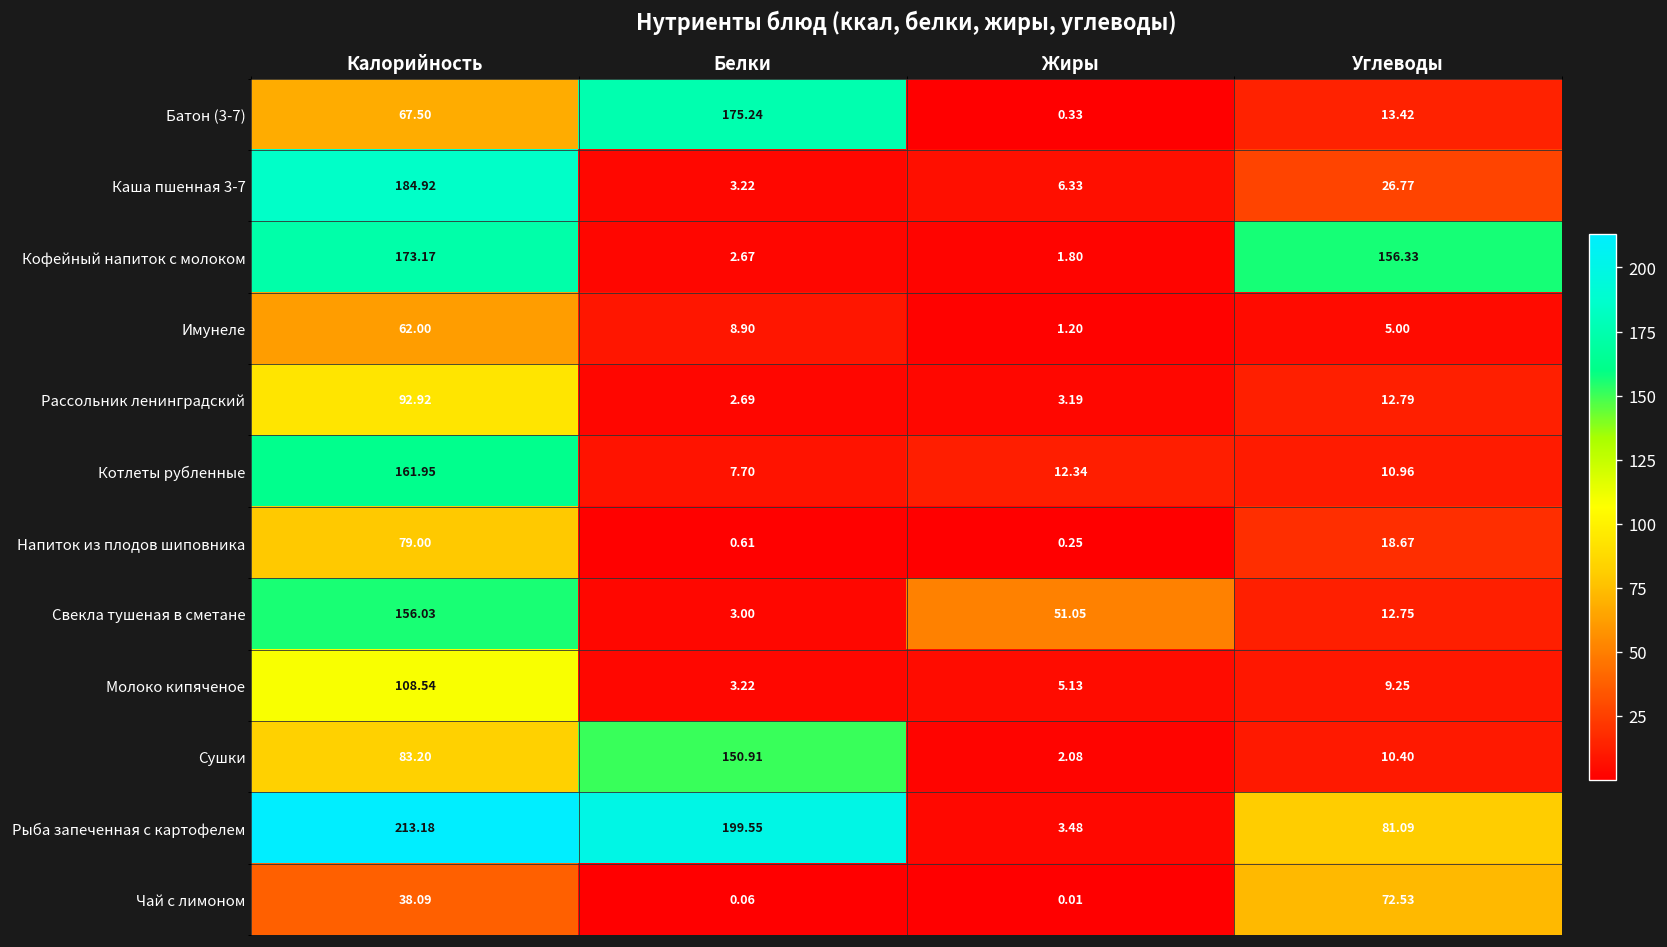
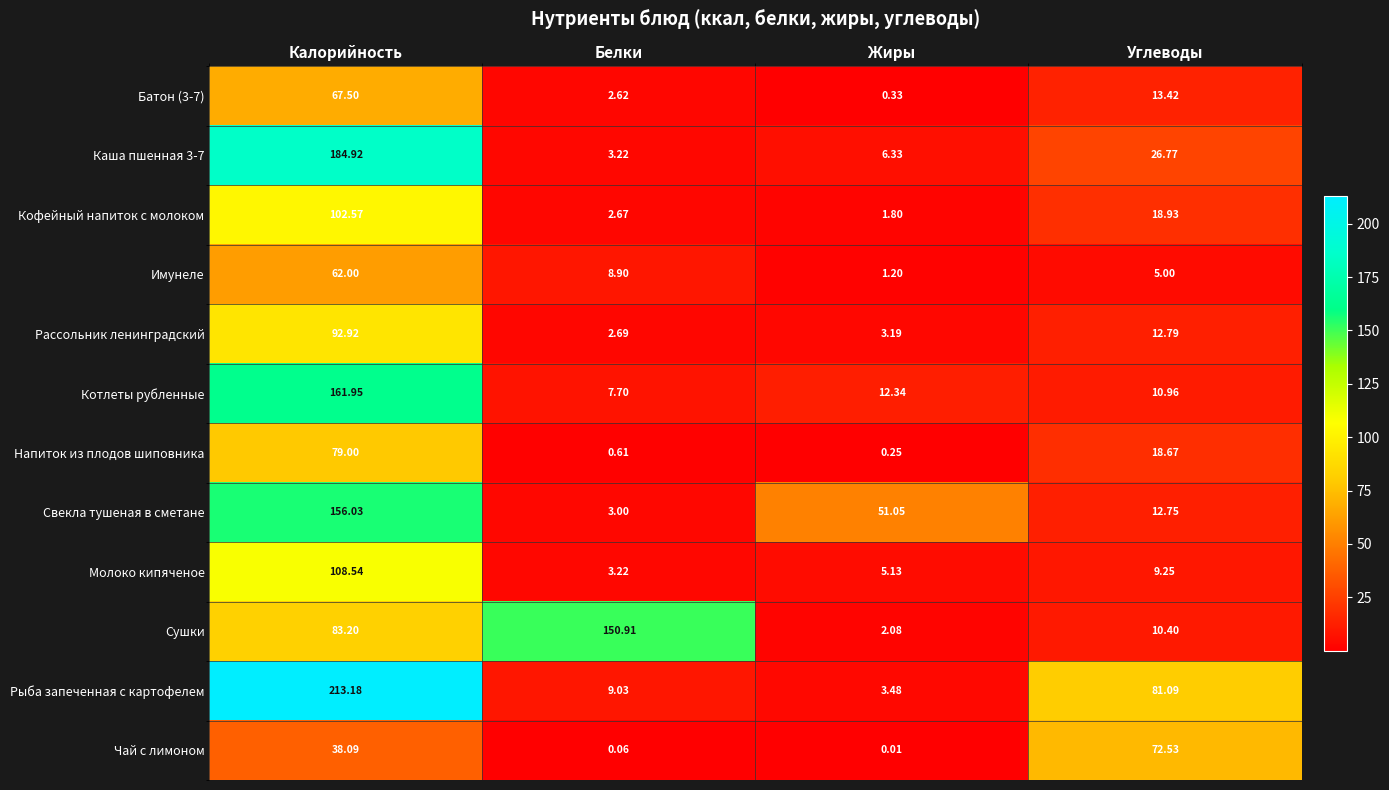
Батон (3-7), Белки: 175.24 -> 2.62
Кофейный напиток с молоком, Калорийность: 173.17 -> 102.57
Кофейный напиток с молоком, Углеводы: 156.33 -> 18.93
Рыба запеченная с картофелем, Белки: 199.55 -> 9.03
